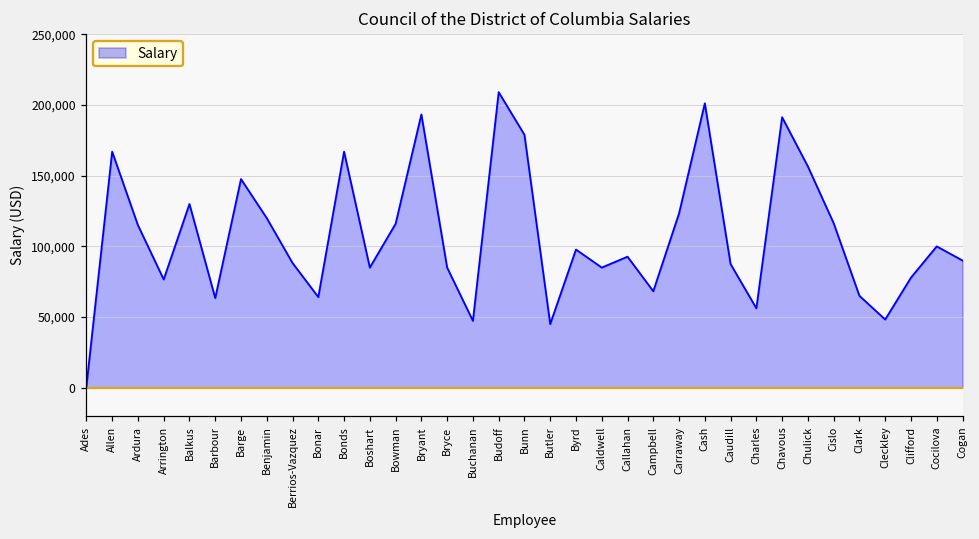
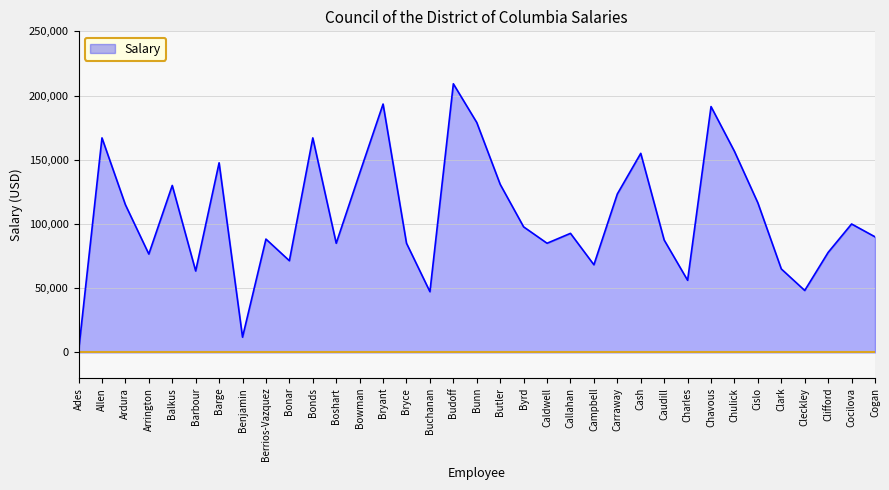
Benjamin: 120,000 -> 12,000
Bonar: 64,000 -> 71,000
Bowman: 116,000 -> 140,000
Butler: 45,000 -> 131,000
Cash: 201,000 -> 155,000
